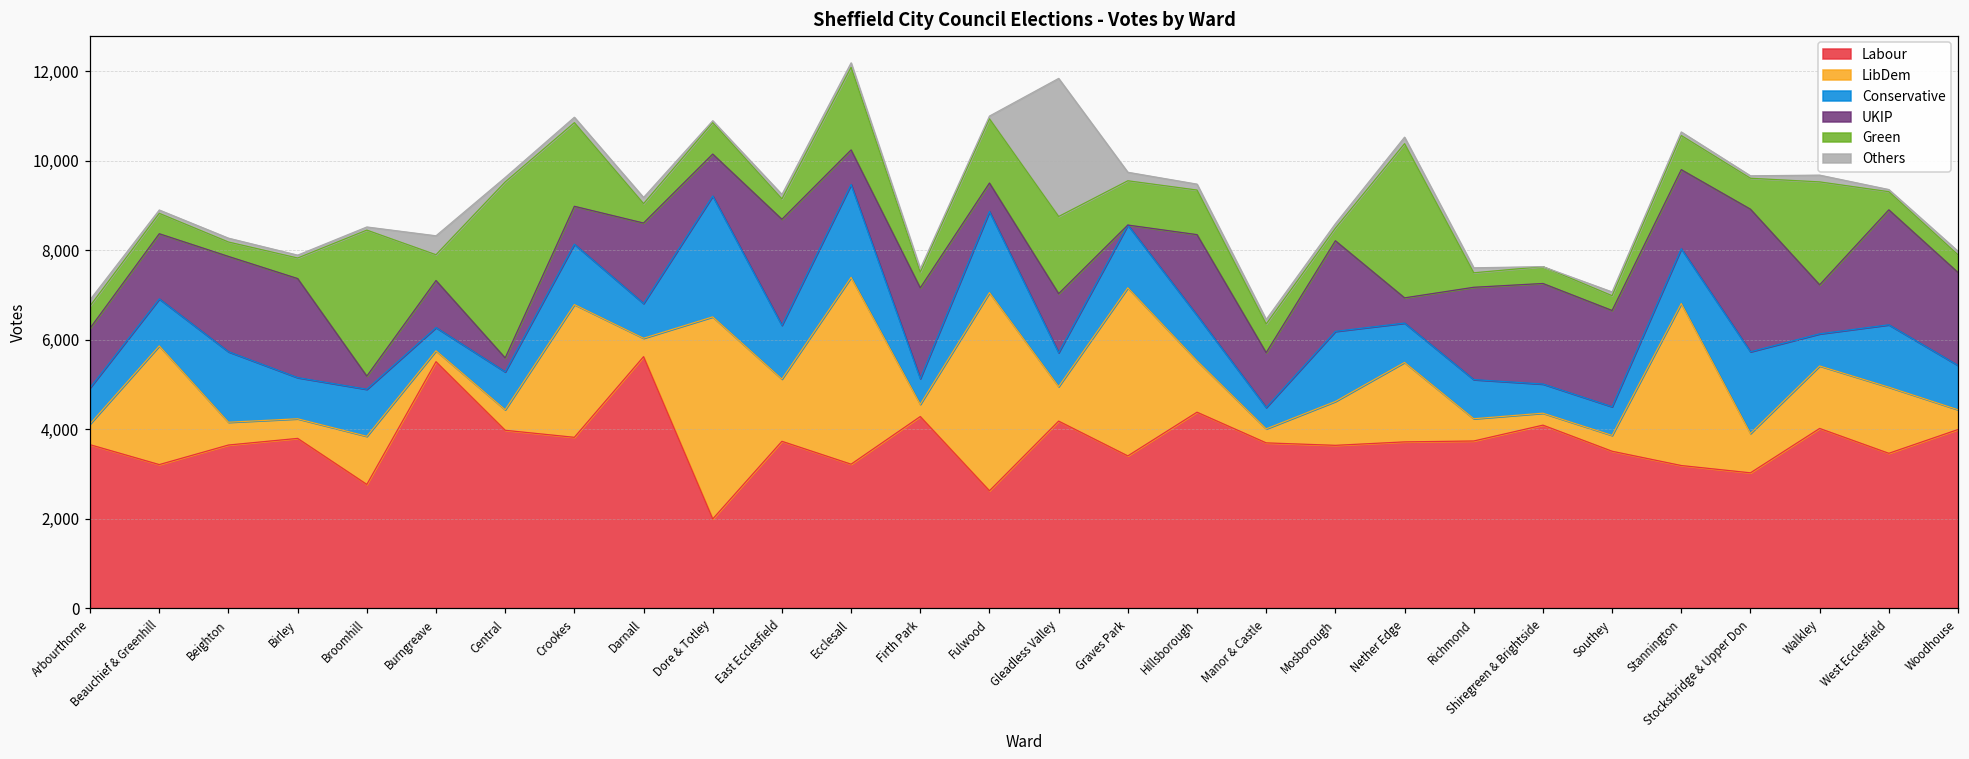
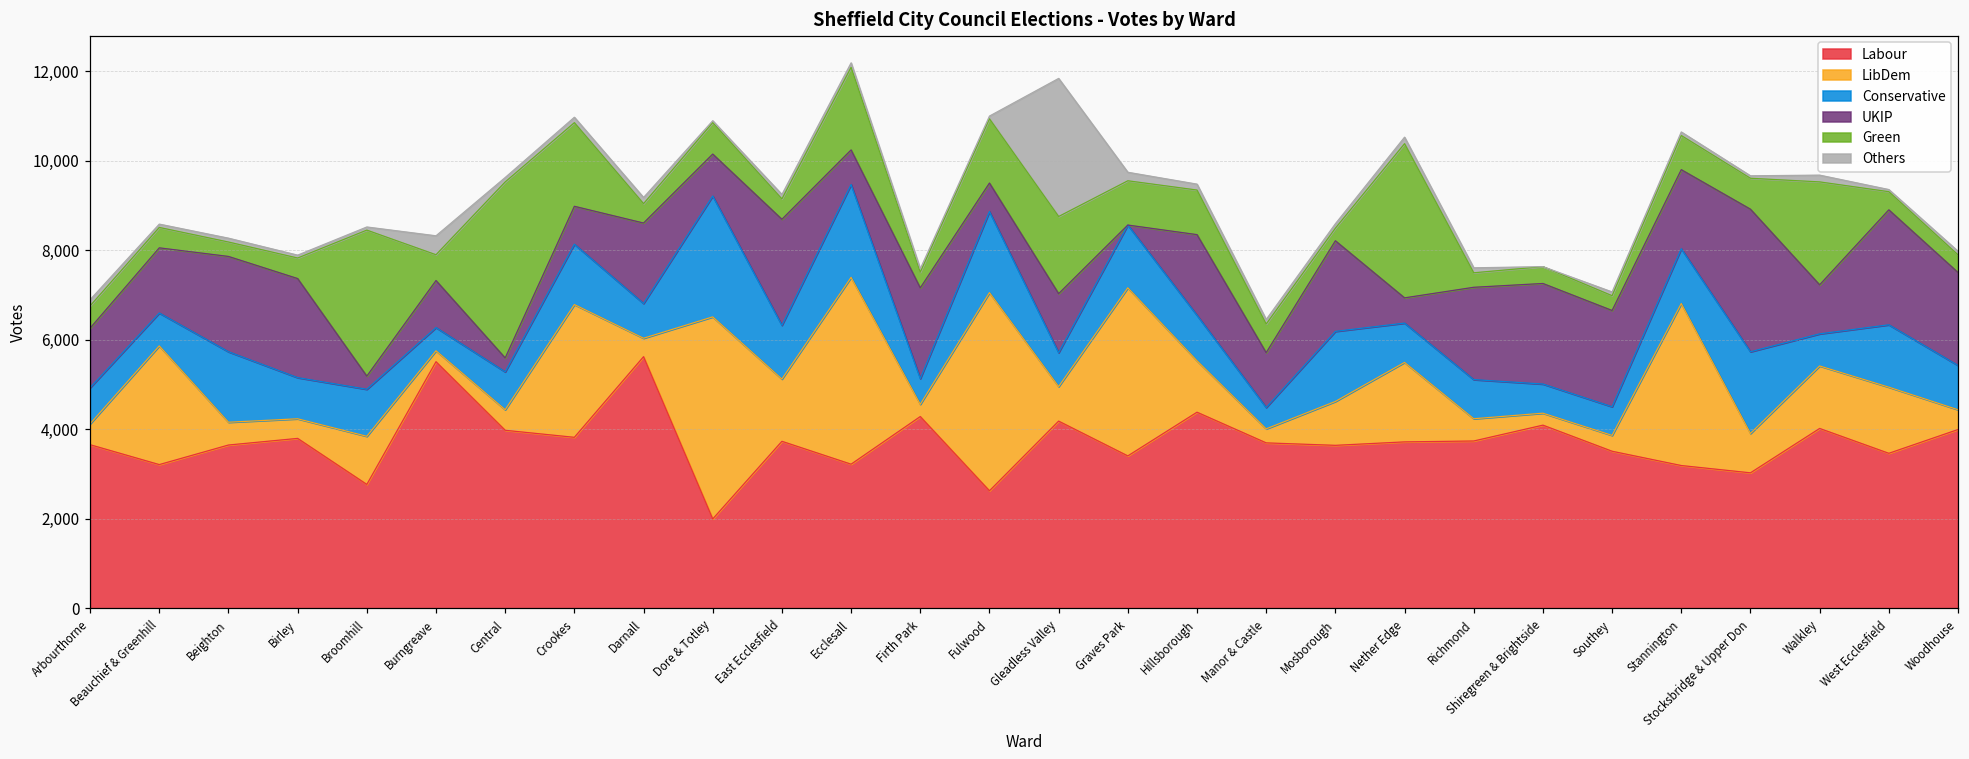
Conservative, Beauchief & Greenhill: 1,000 -> 700
